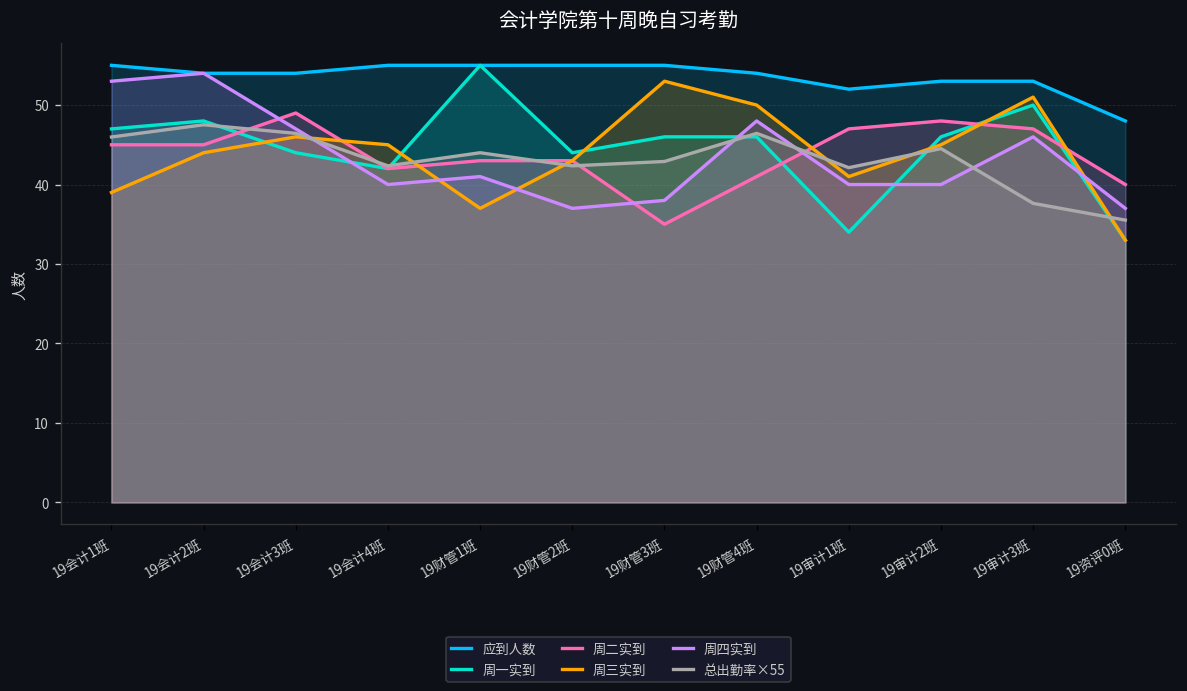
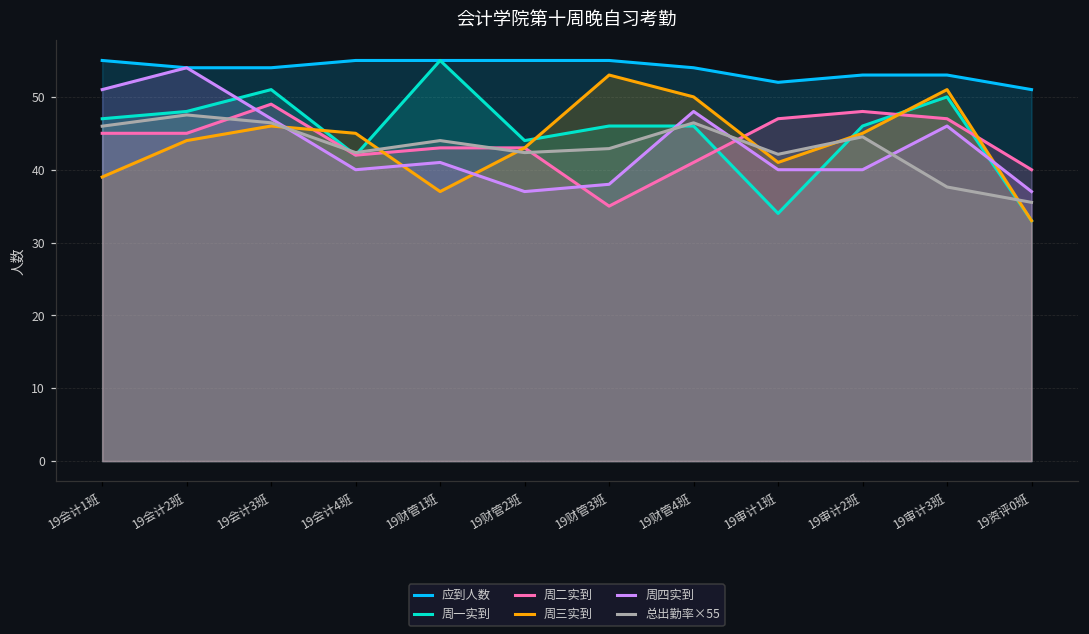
周四实到, 19会计1班: 53 -> 51
周一实到, 19会计3班: 44 -> 51
应到人数, 19资评0班: 48 -> 51
